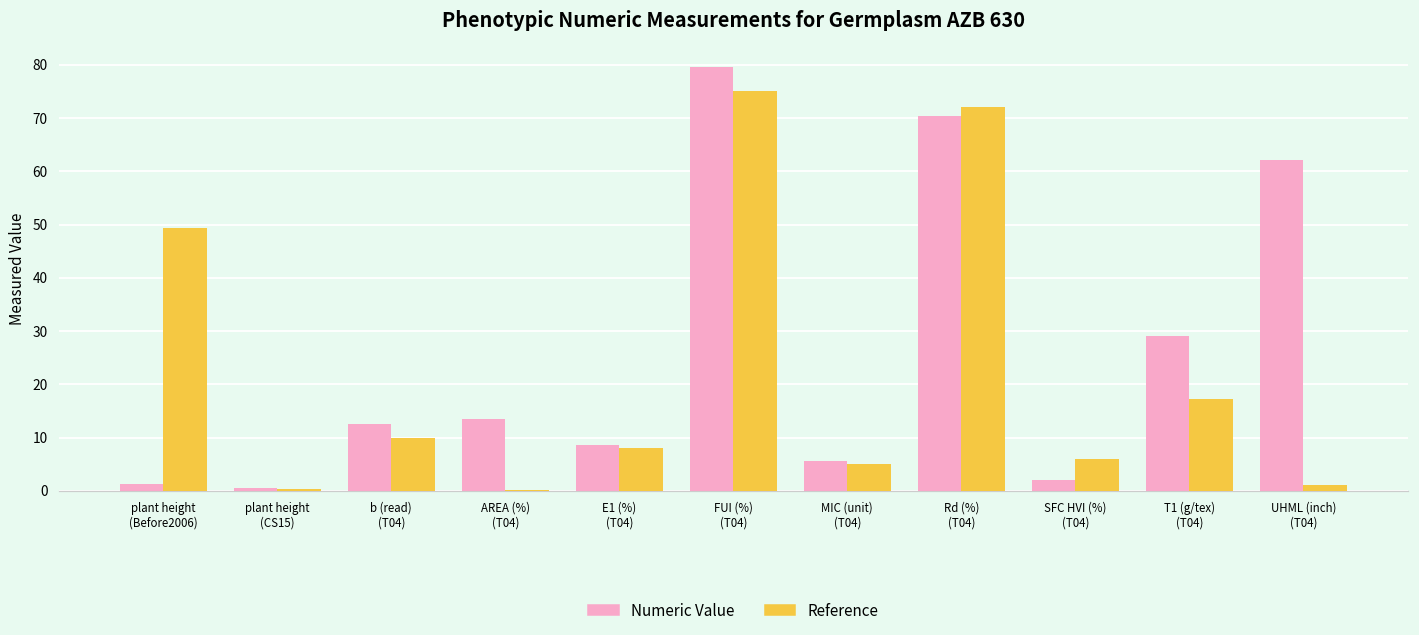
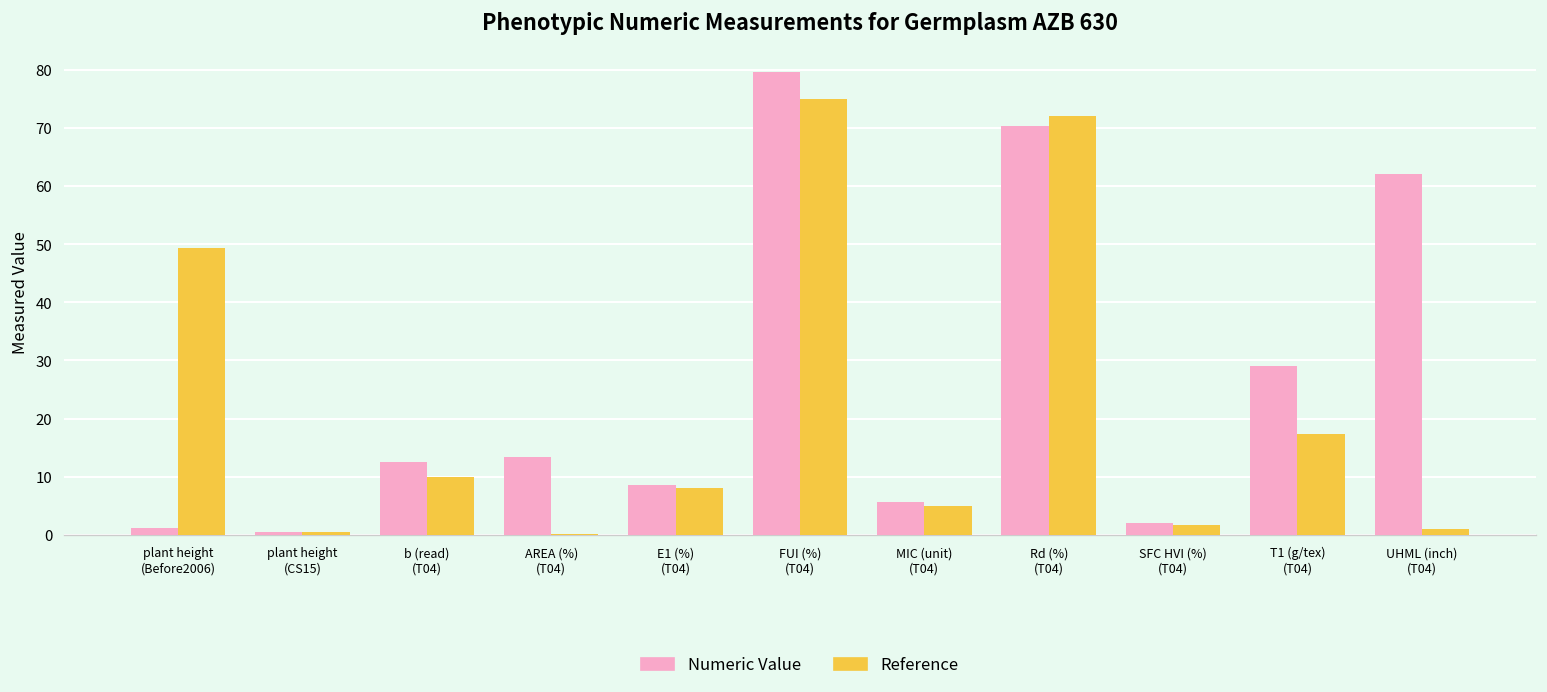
Reference, SFC HVI (%) (T04): 6 -> 2
